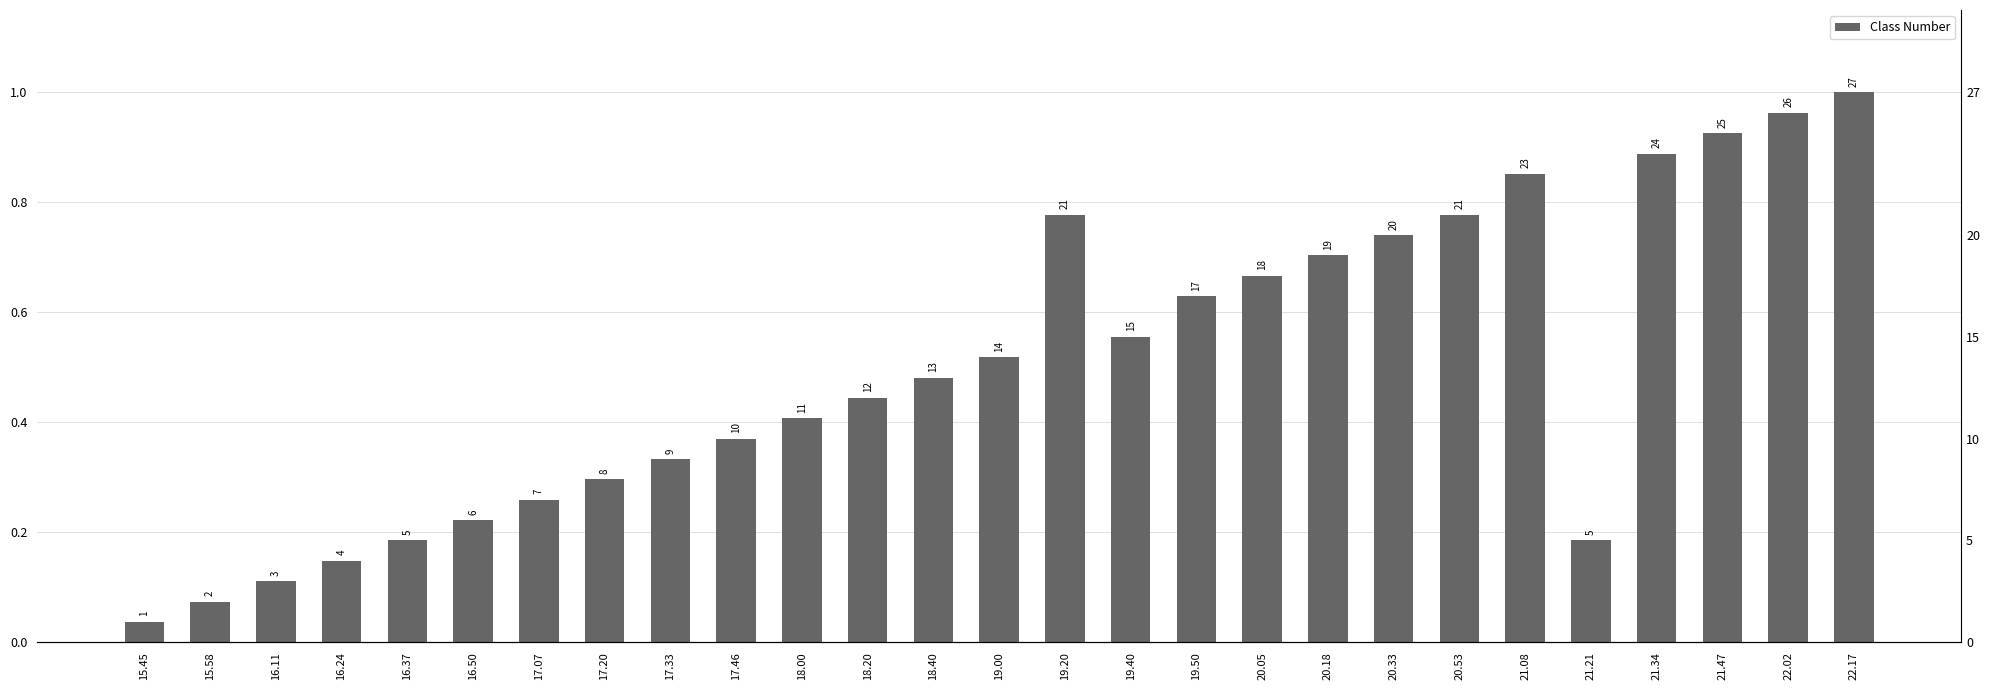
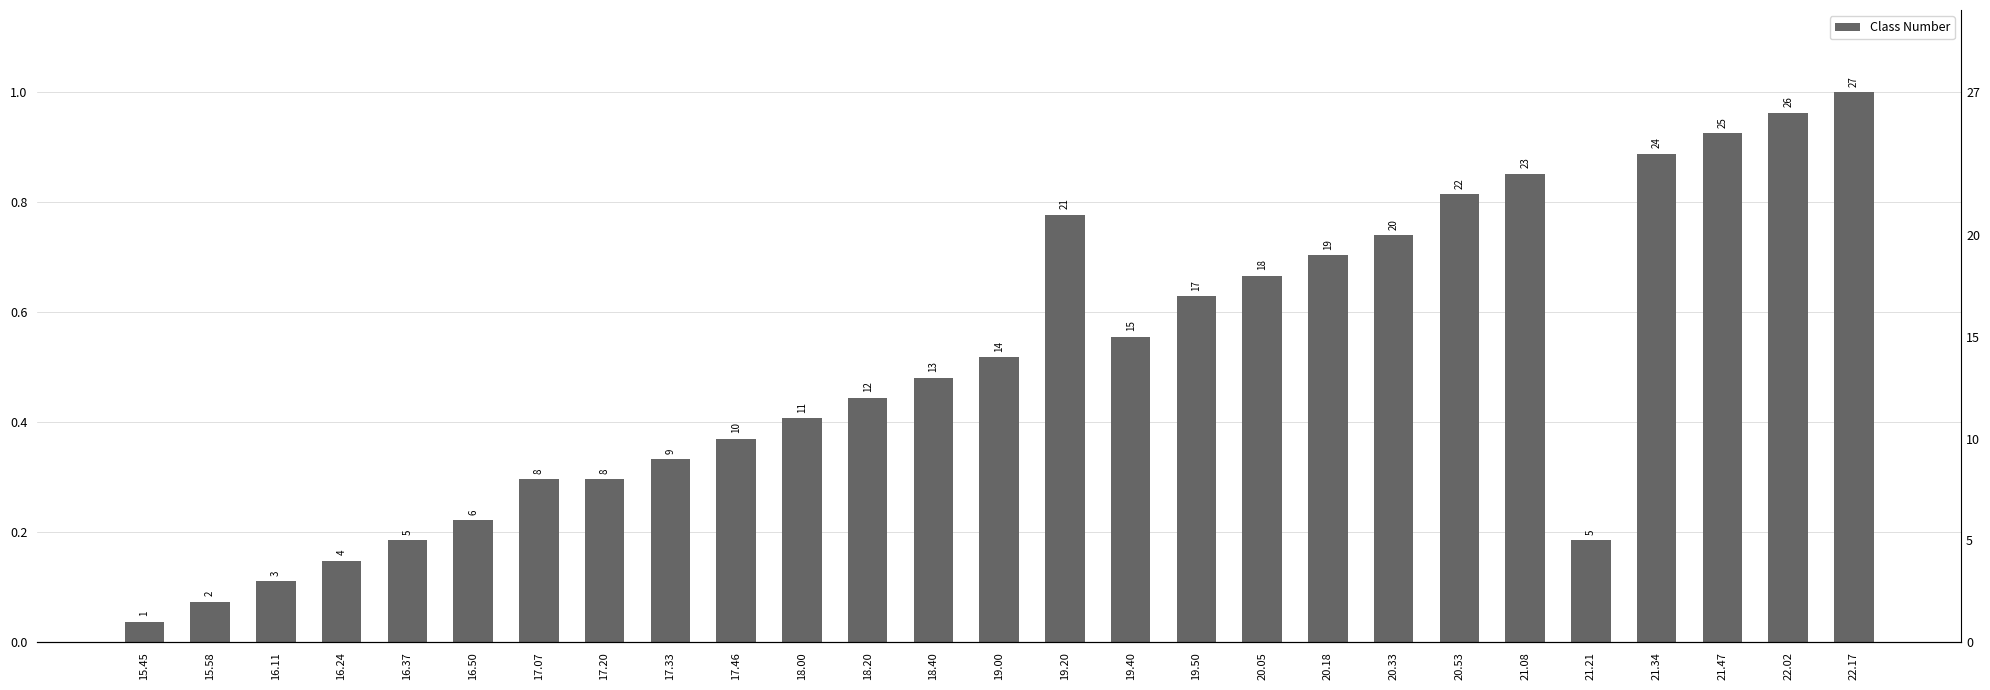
17.07: 7 -> 8
20.53: 21 -> 22
